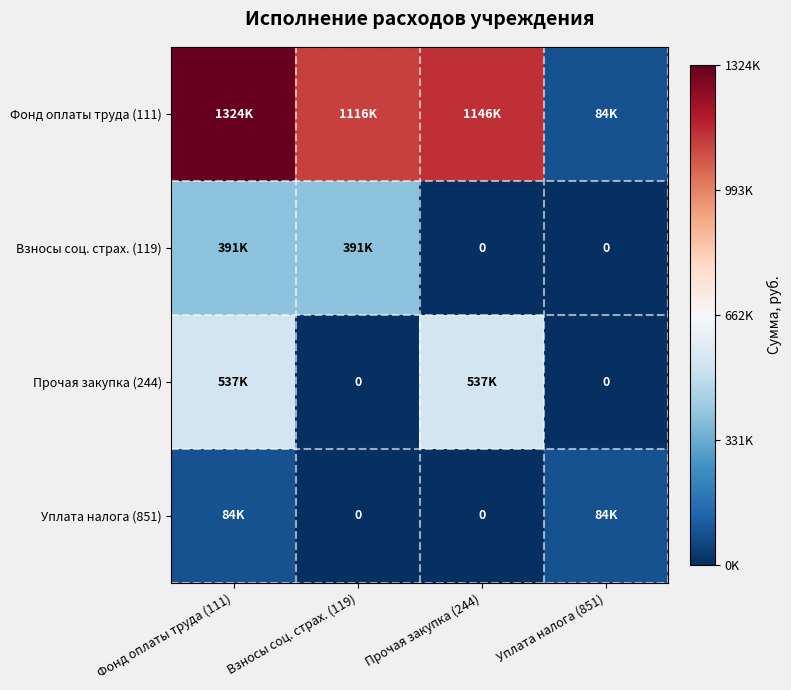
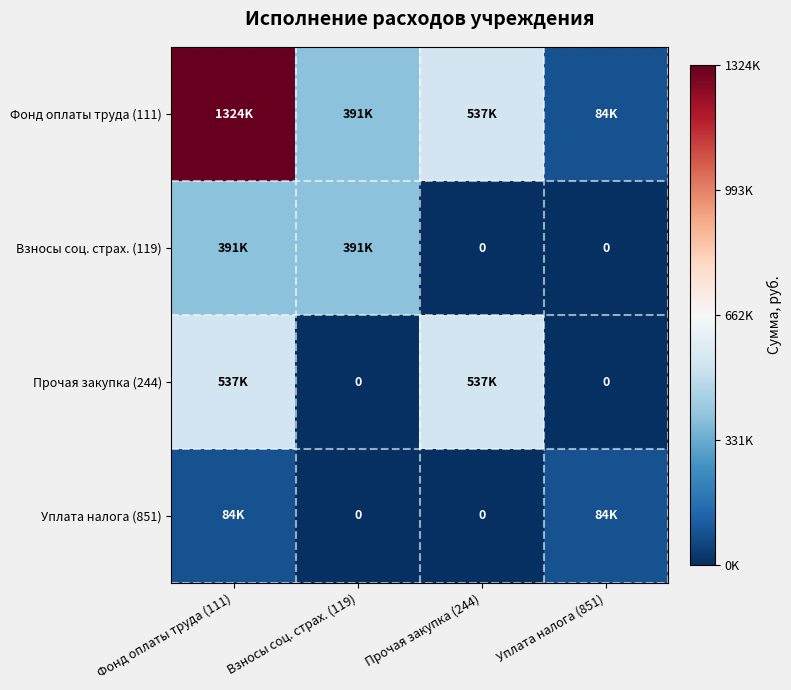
Фонд оплаты труда (111), Взносы соц. страх. (119): 1116K -> 391K
Фонд оплаты труда (111), Прочая закупка (244): 1146K -> 537K
